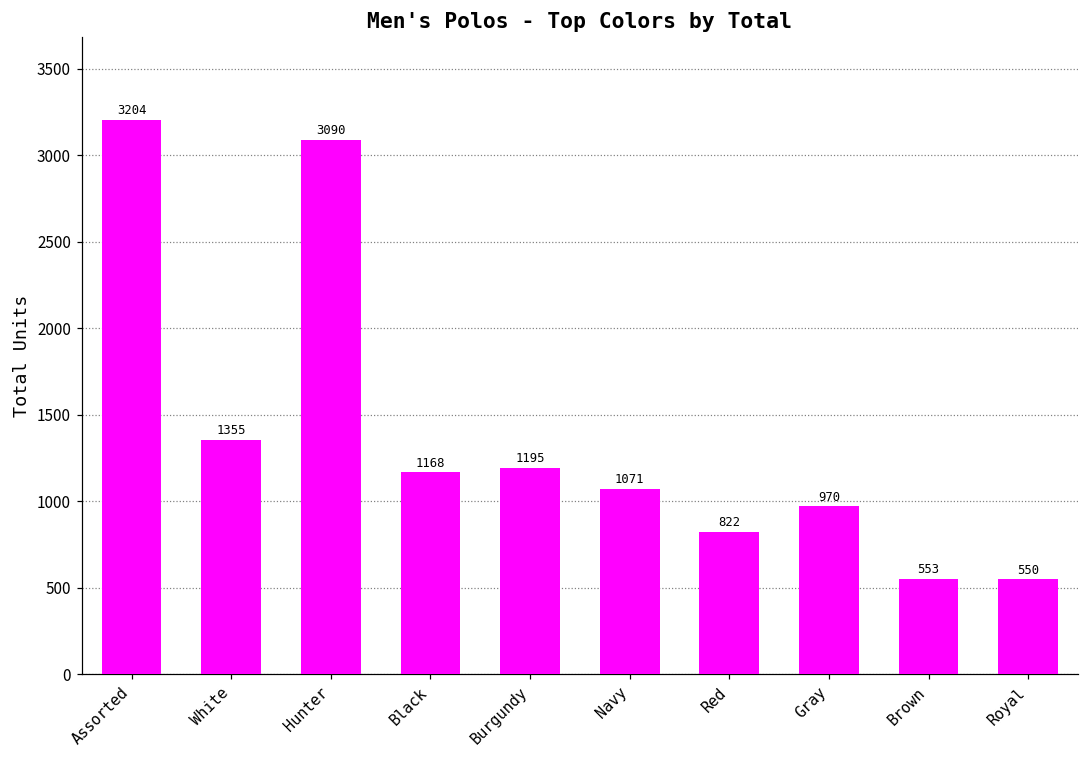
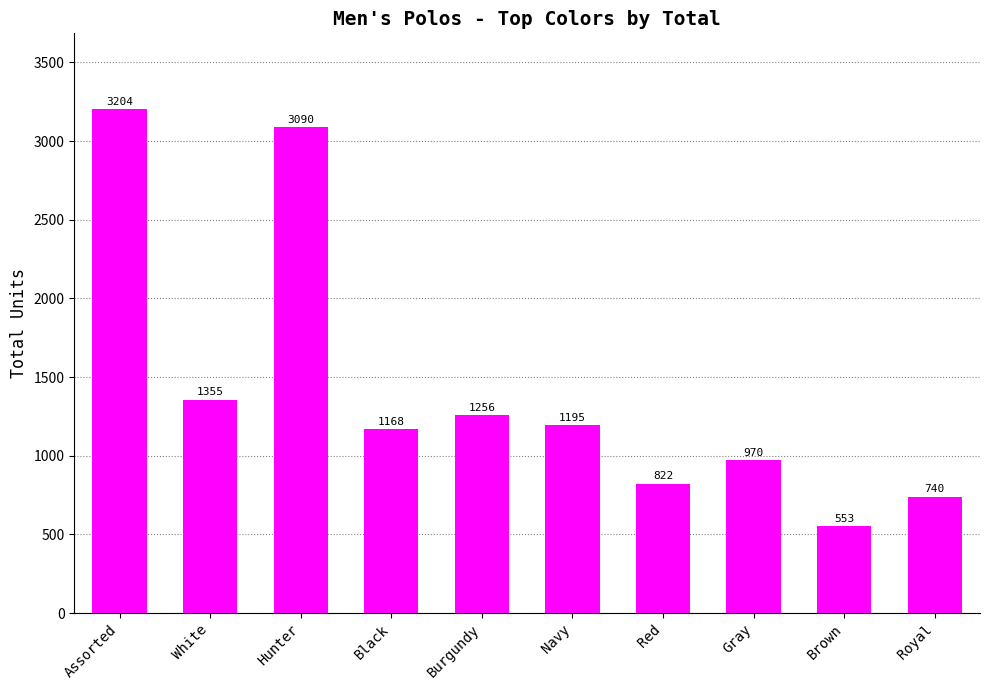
Burgundy: 1195 -> 1256
Navy: 1071 -> 1195
Royal: 550 -> 740
